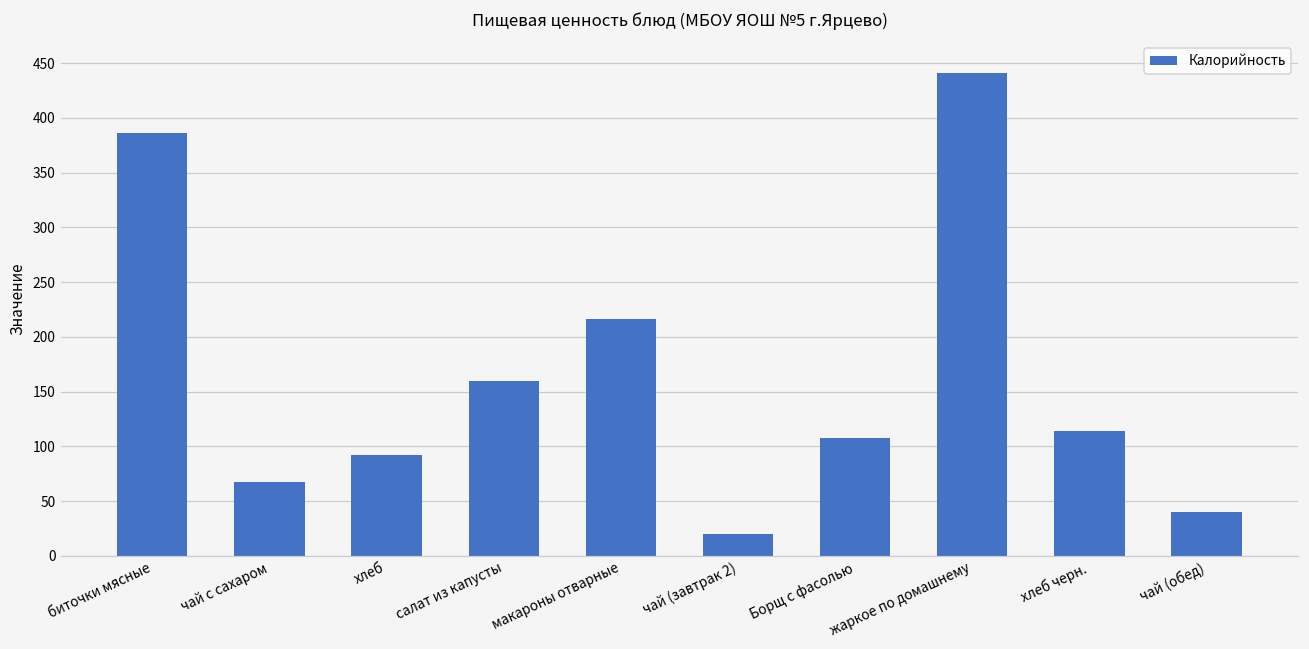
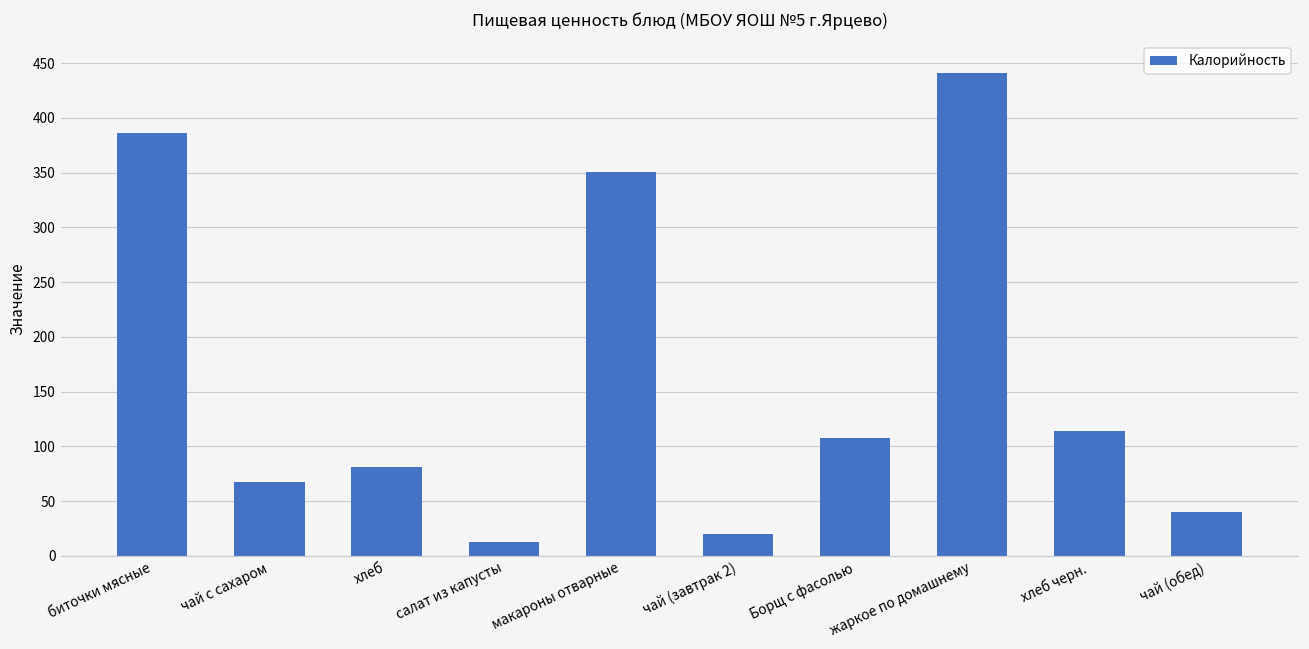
хлеб: 90 -> 80
салат из капусты: 160 -> 10
макароны отварные: 220 -> 350
